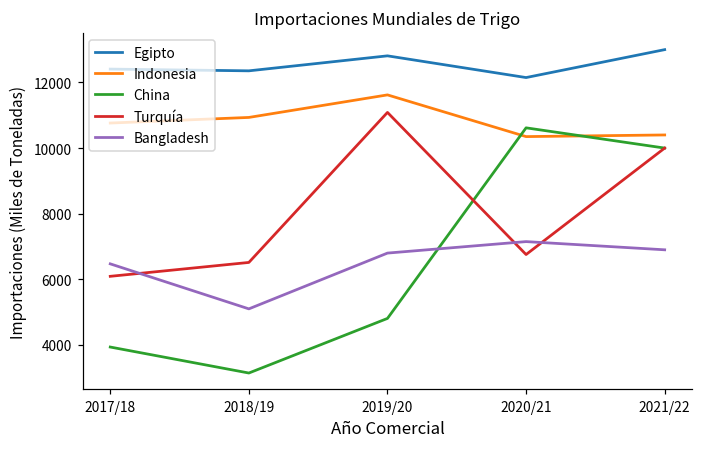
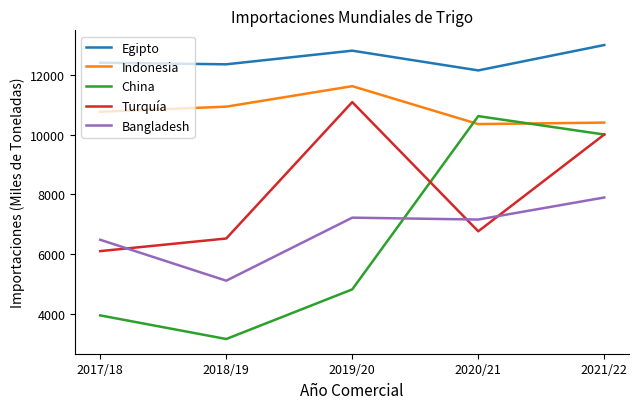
Bangladesh, 2019/20: 6800 -> 7200
Bangladesh, 2021/22: 6900 -> 7900
